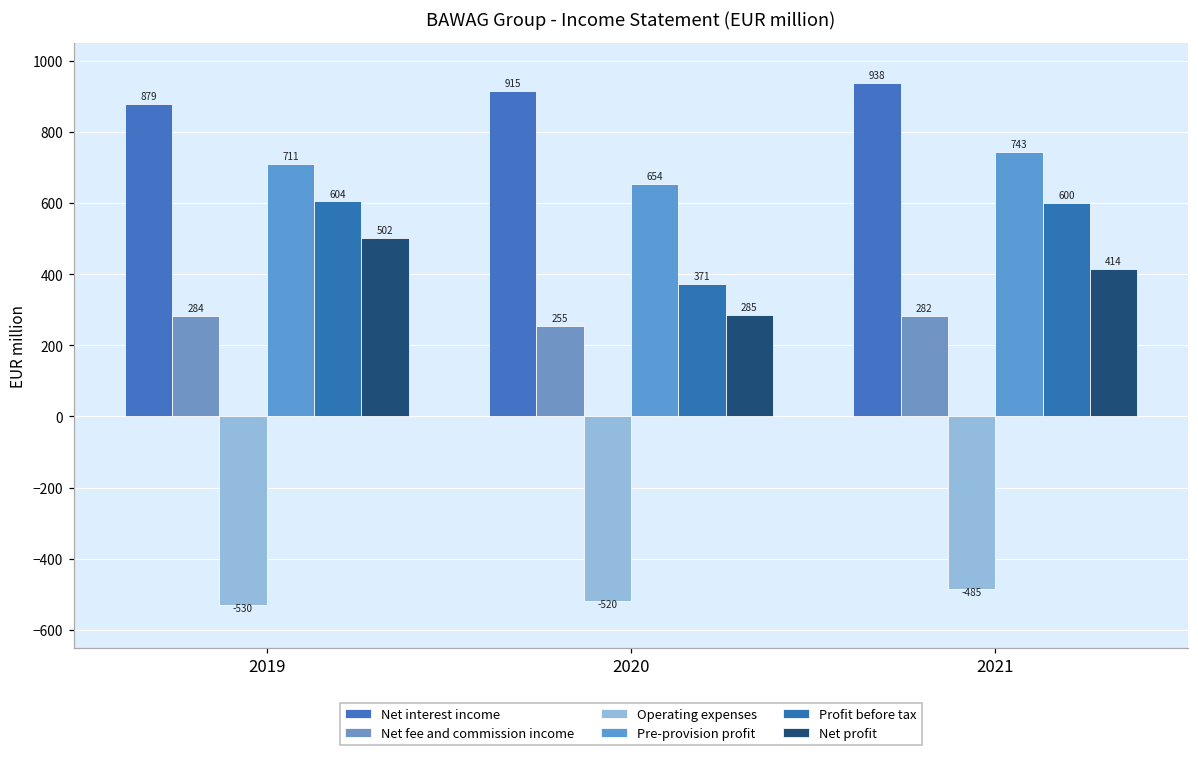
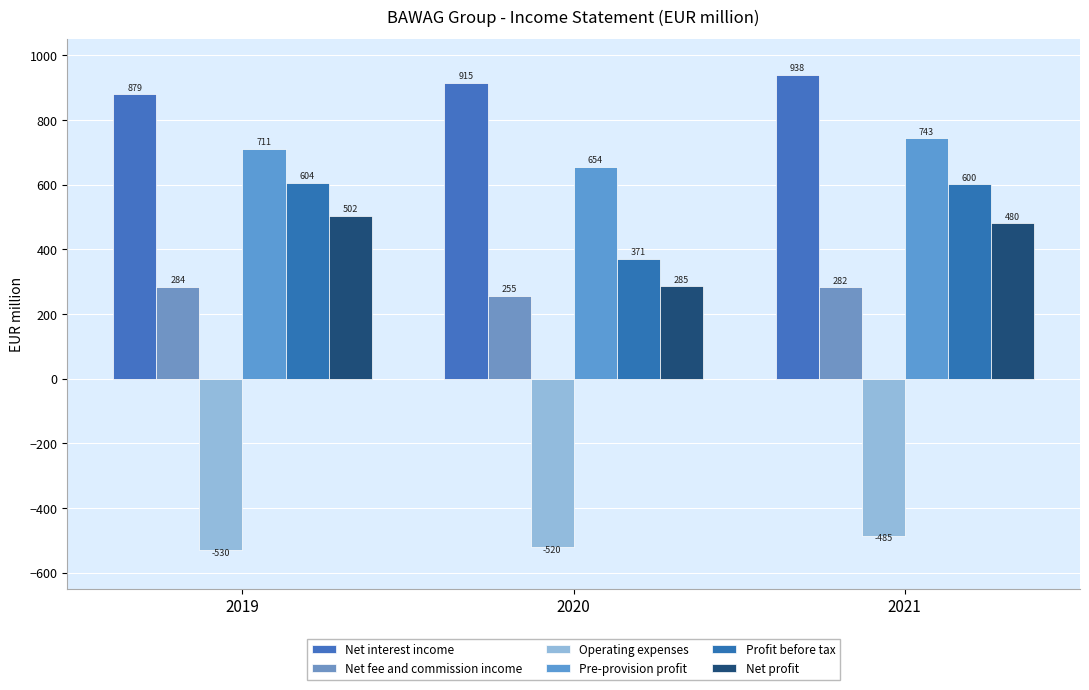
Net profit, 2021: 414 -> 480
